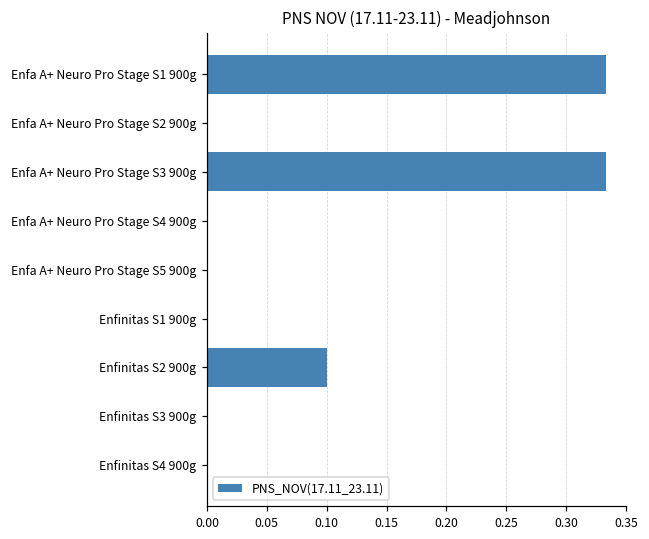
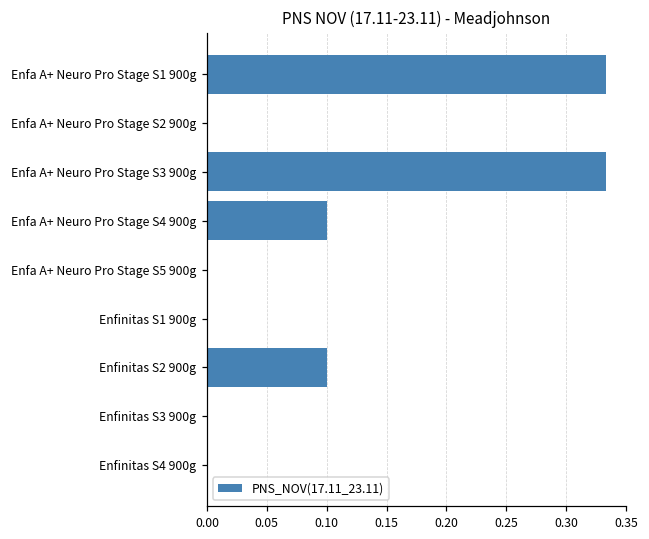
Enfa A+ Neuro Pro Stage S4 900g: 0.0 -> 0.1
